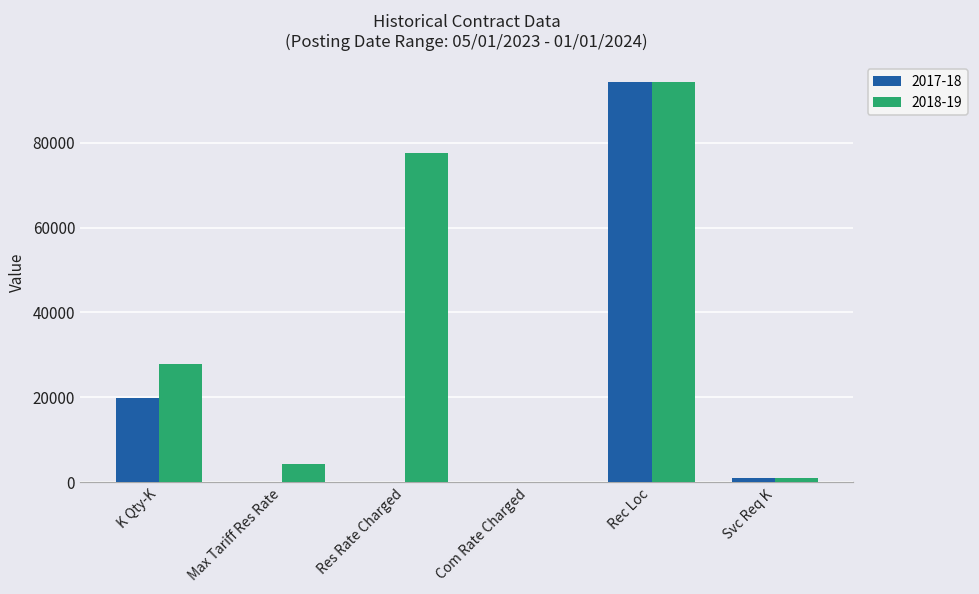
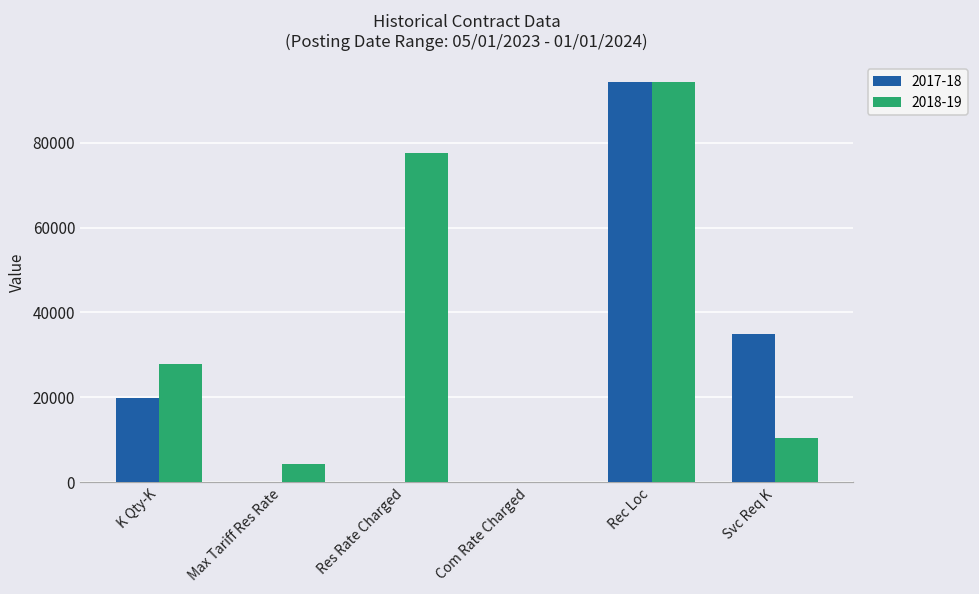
2017-18, Svc Req K: 1000 -> 35000
2018-19, Svc Req K: 1000 -> 10000
